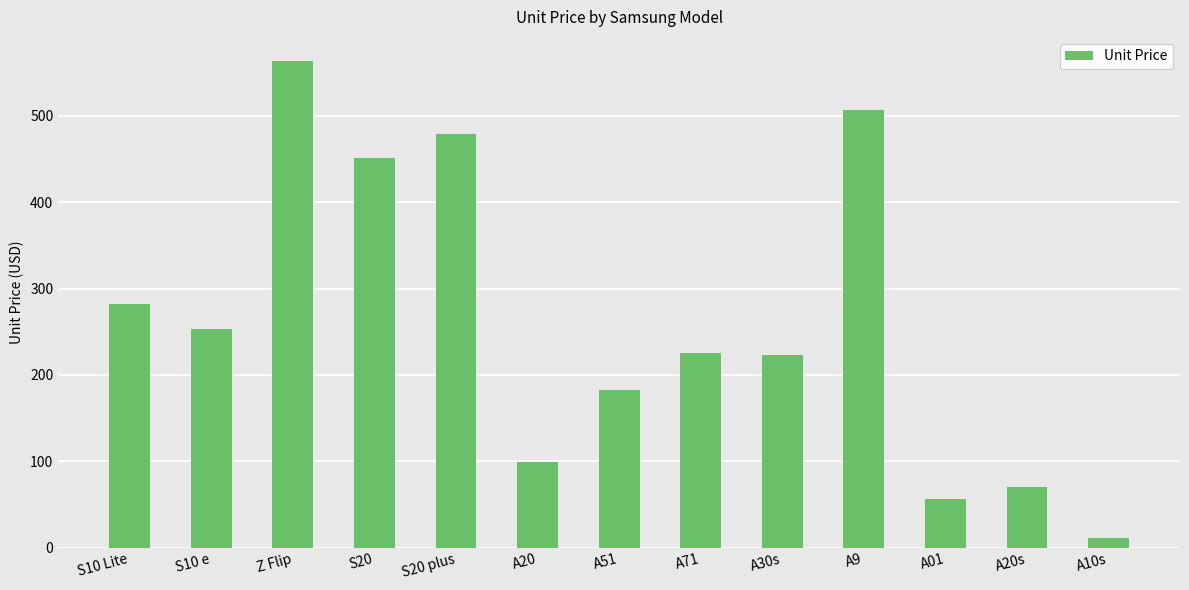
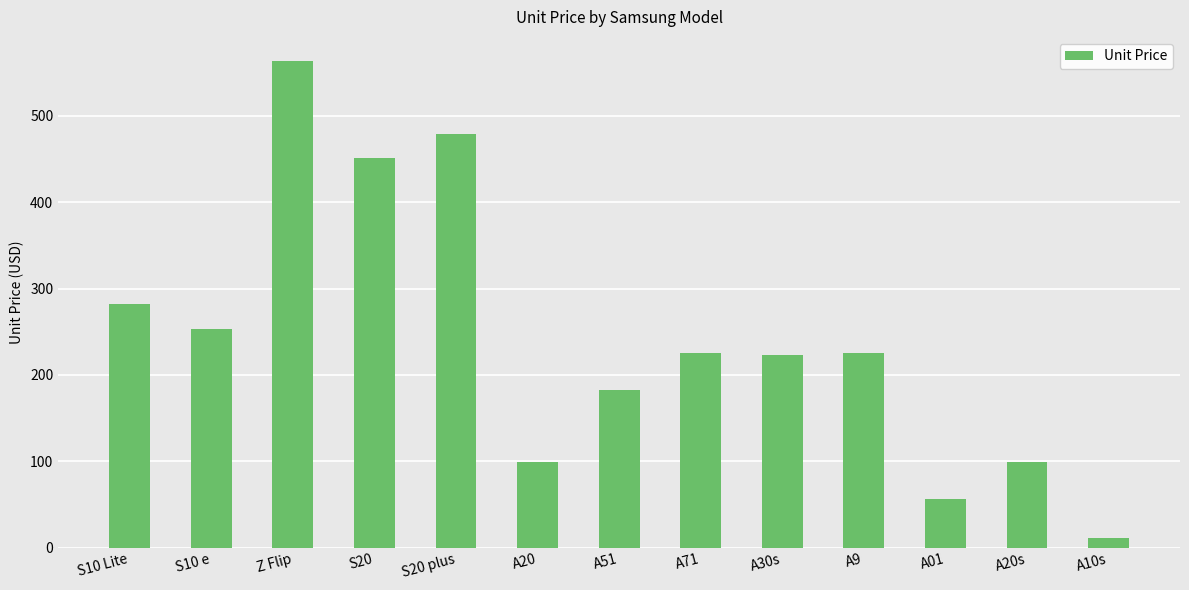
A9: 510 -> 230
A20s: 70 -> 100
